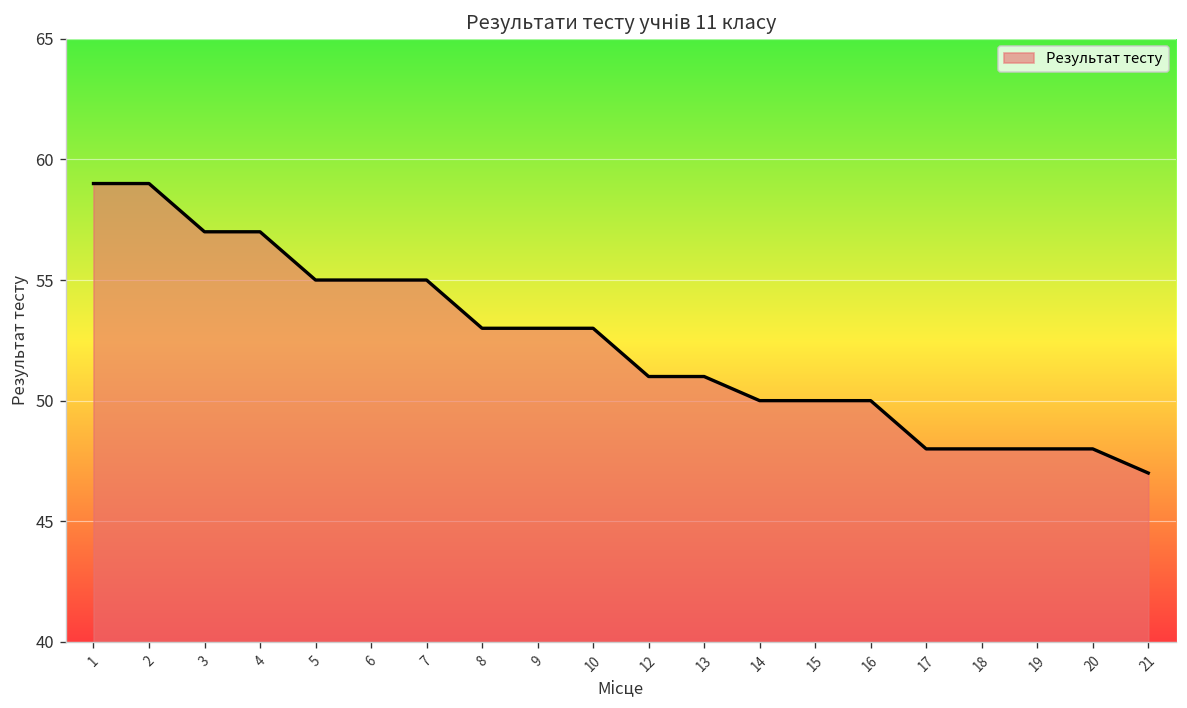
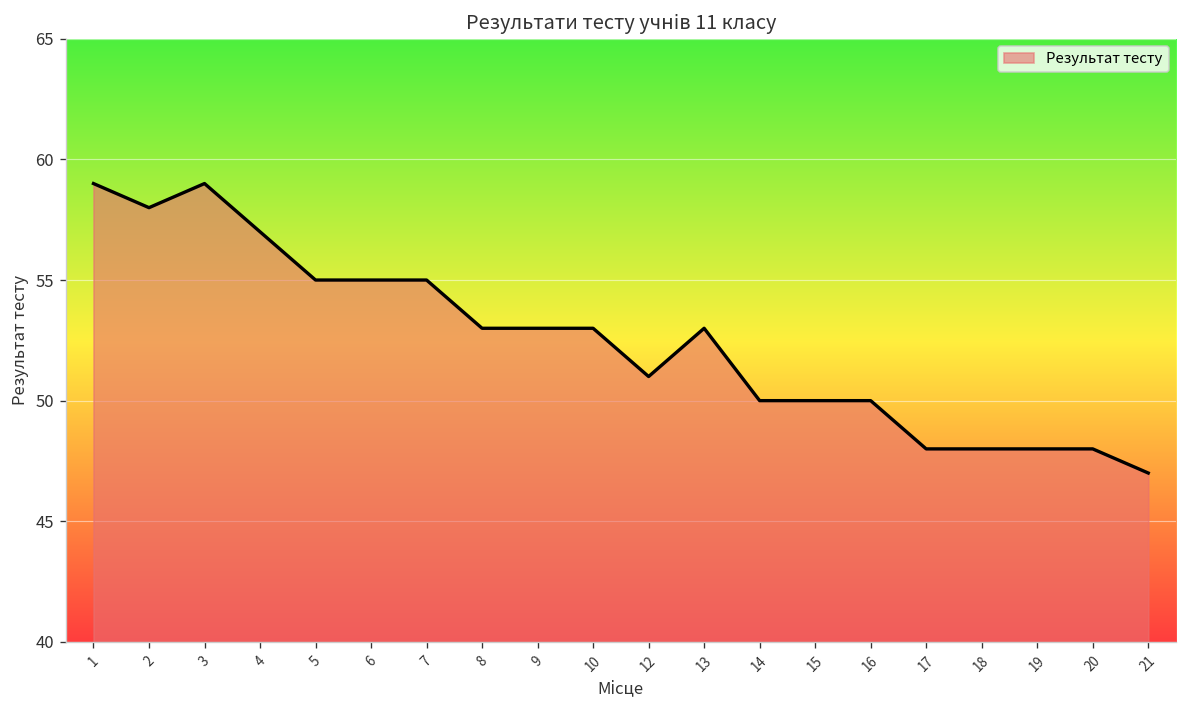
2: 59 -> 58
3: 57 -> 59
13: 51 -> 53
